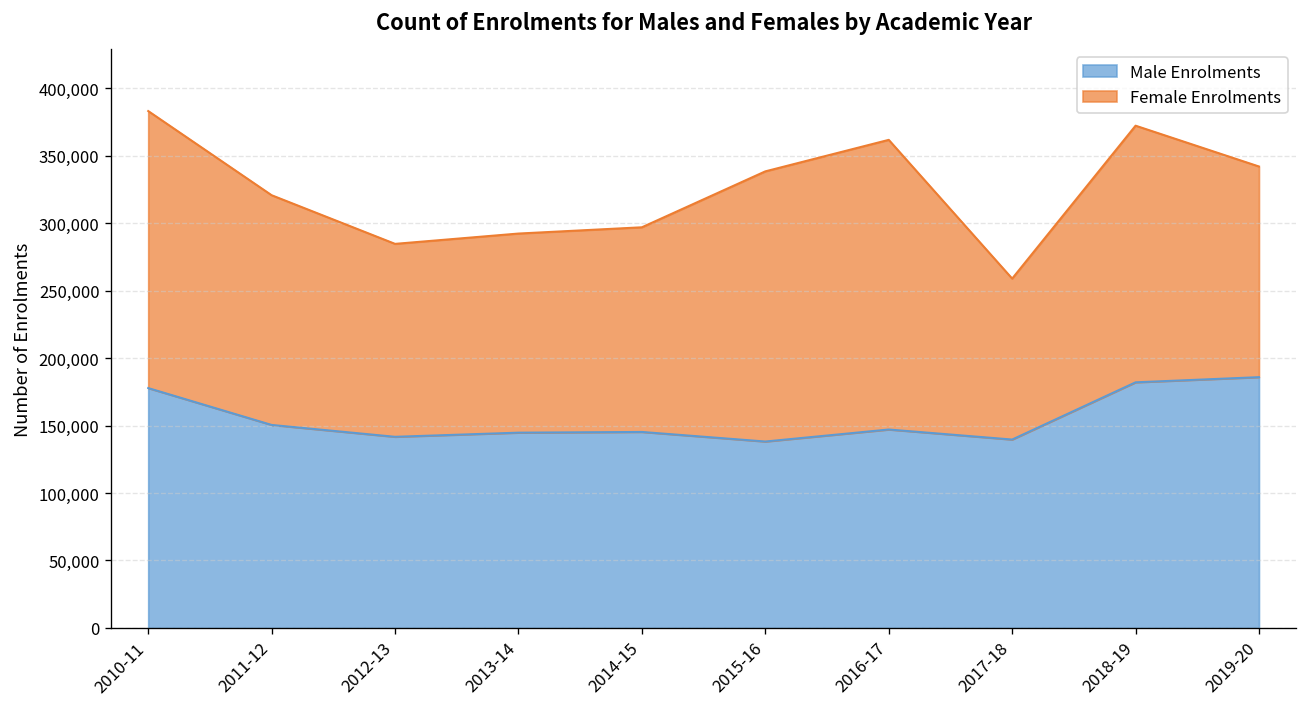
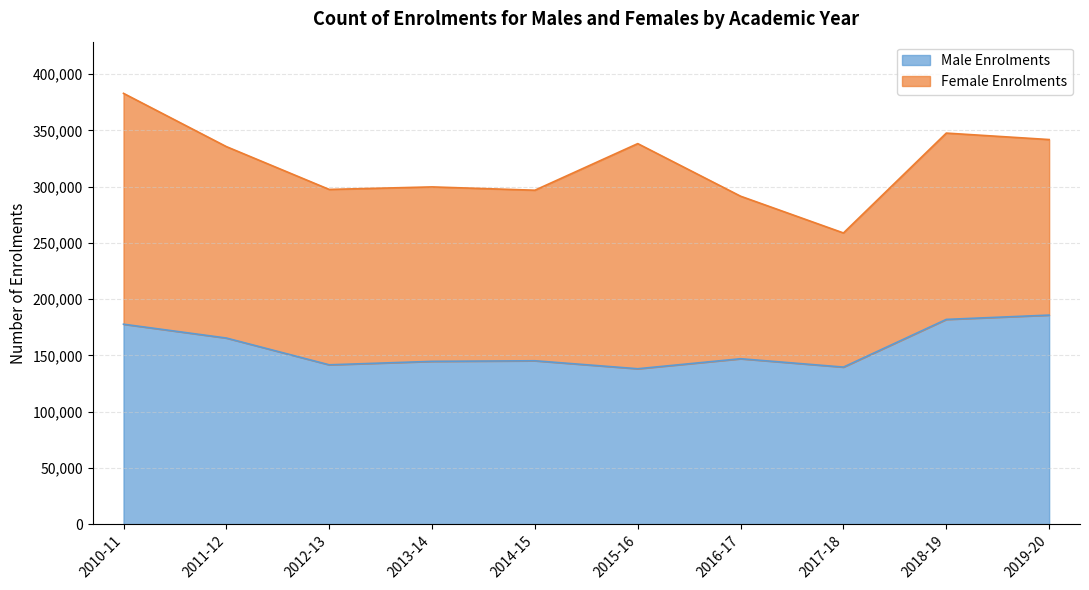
Male Enrolments, 2011-12: 150,000 -> 165,000
Female Enrolments, 2012-13: 143,000 -> 156,000
Female Enrolments, 2013-14: 148,000 -> 155,000
Female Enrolments, 2016-17: 215,000 -> 145,000
Female Enrolments, 2018-19: 190,000 -> 166,000
